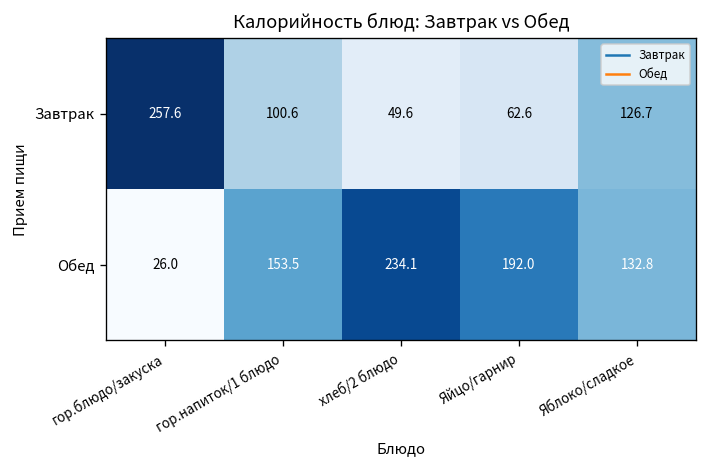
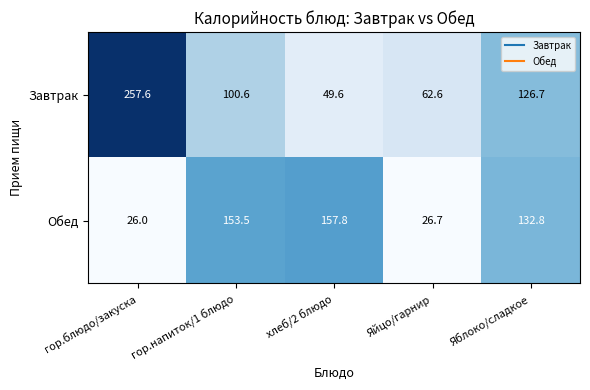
Обед, хлеб/2 блюдо: 234.1 -> 157.8
Обед, Яйцо/гарнир: 192.0 -> 26.7
